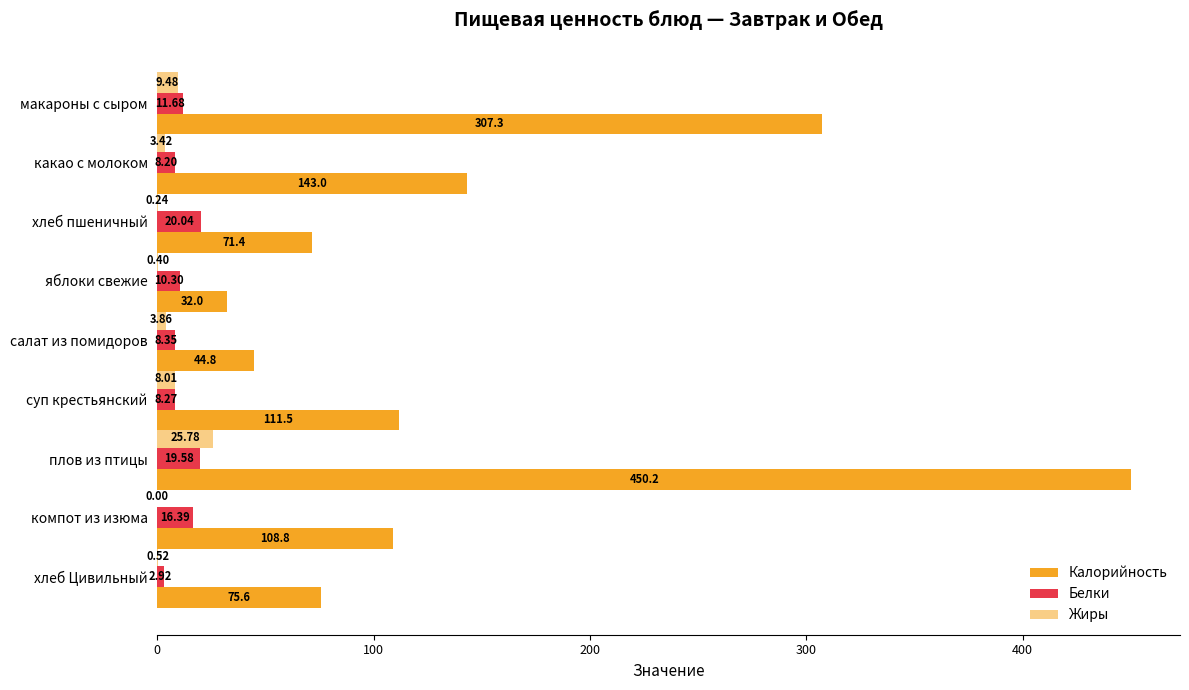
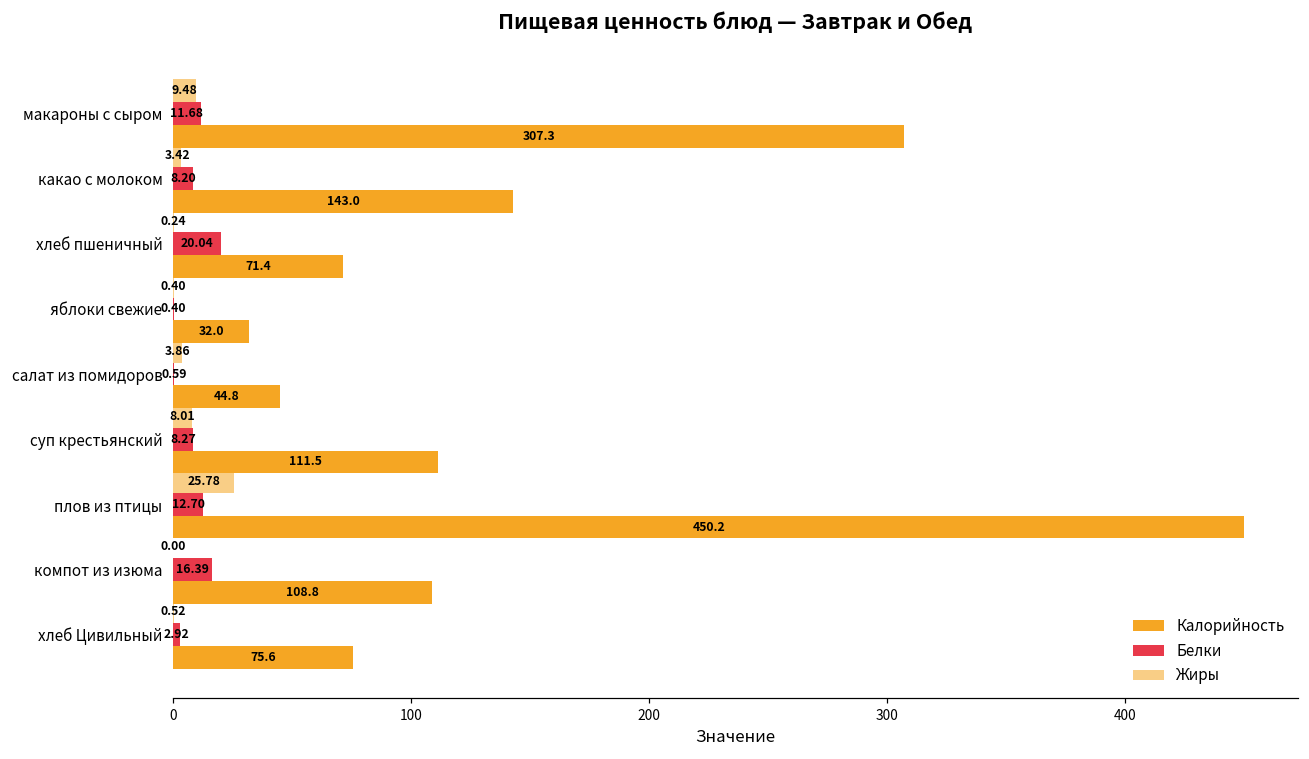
Белки, яблоки свежие: 10.30 -> 0.40
Белки, салат из помидоров: 8.35 -> 0.59
Белки, плов из птицы: 19.58 -> 12.70
